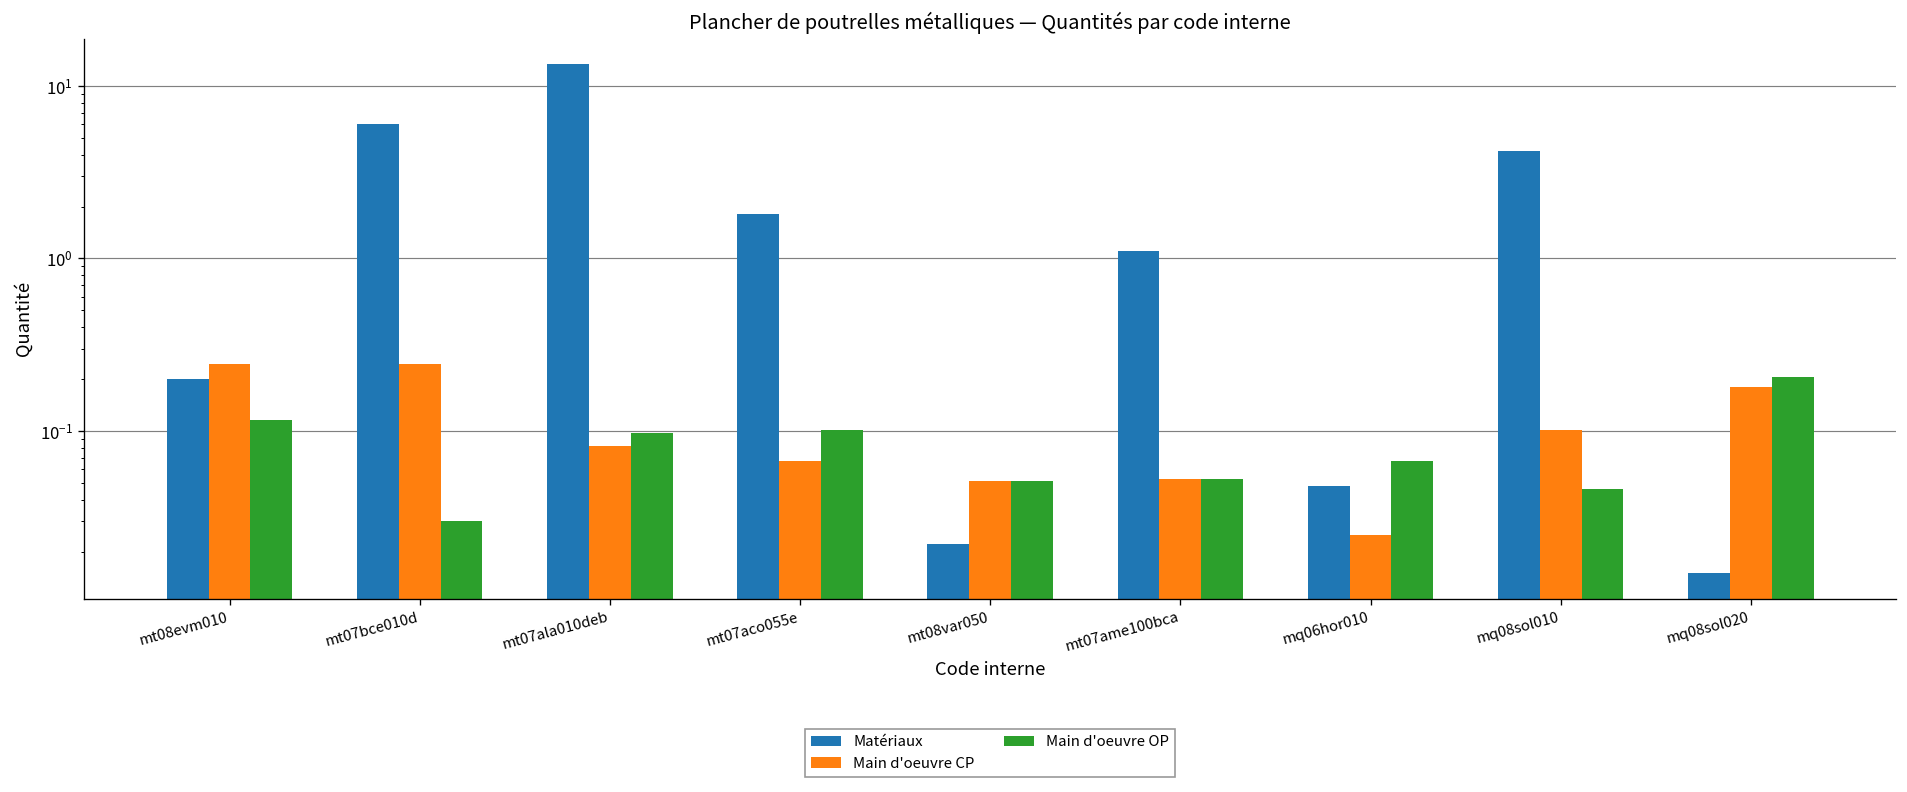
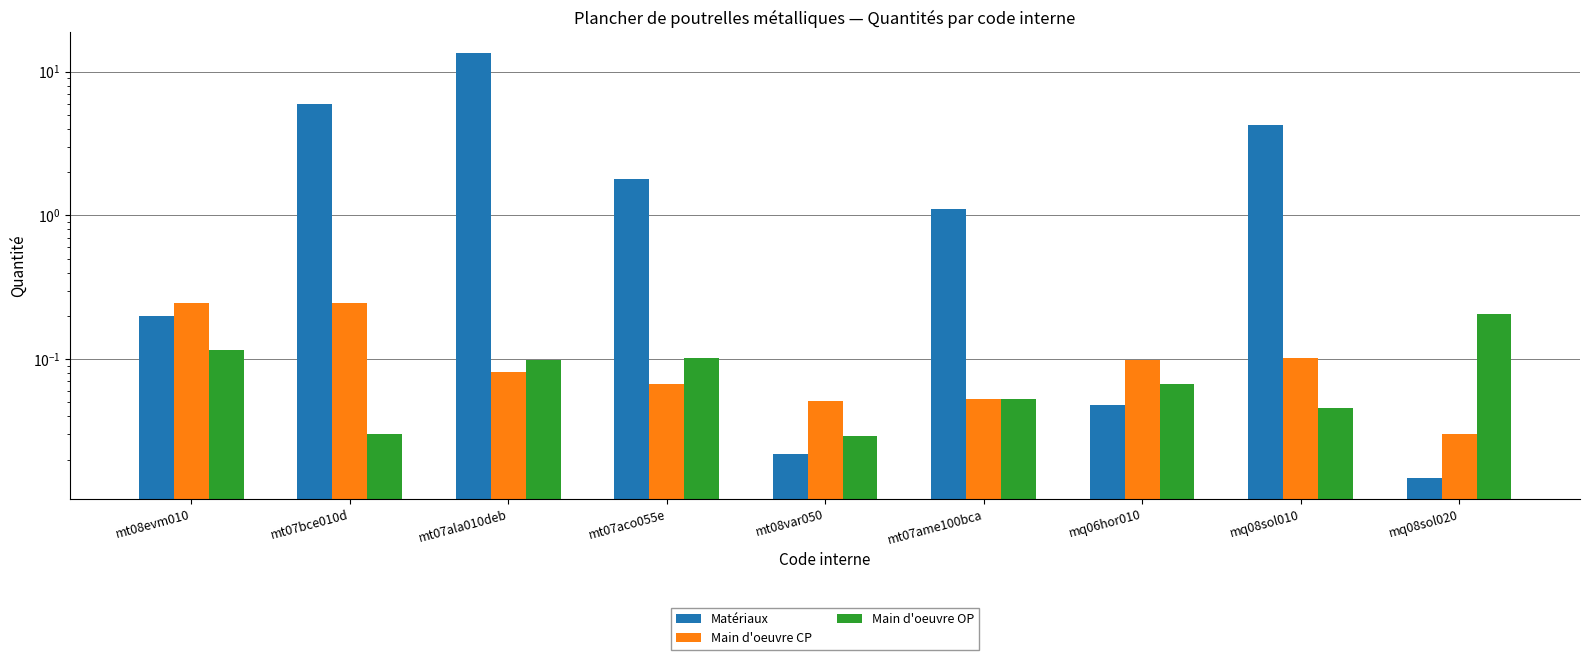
Main d'oeuvre OP, mt08var050: 0.051 -> 0.029
Main d'oeuvre CP, mq06hor010: 0.025 -> 0.10
Main d'oeuvre CP, mq08sol020: 0.18 -> 0.03
